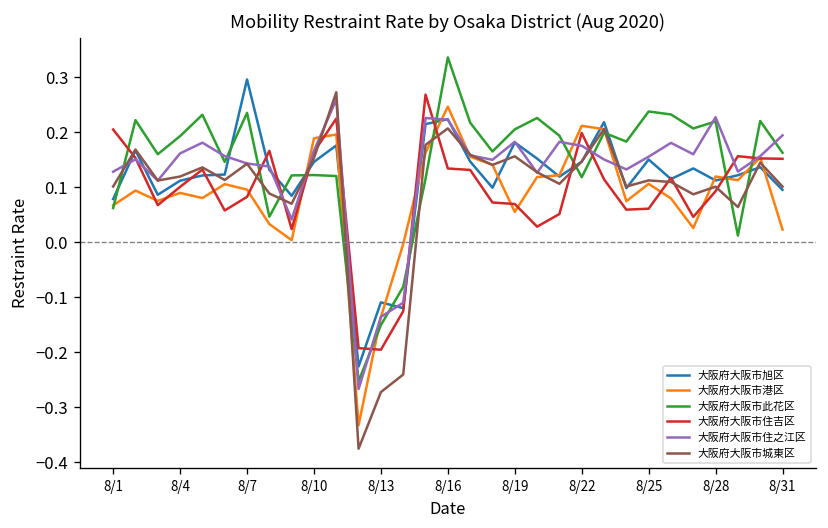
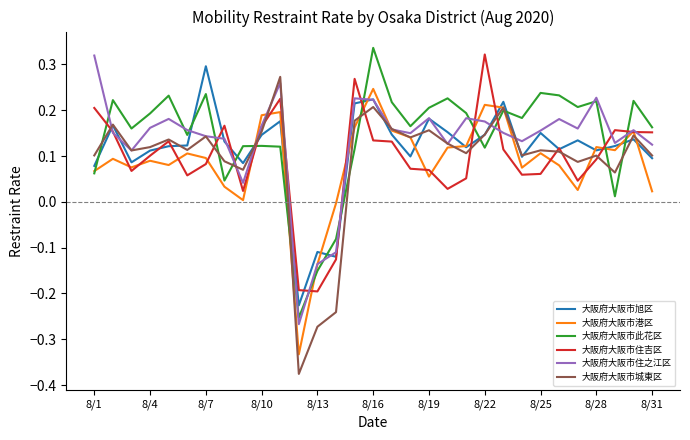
大阪府大阪市住之江区, 8/1: 0.13 -> 0.32
大阪府大阪市住吉区, 8/22: 0.20 -> 0.32
大阪府大阪市住之江区, 8/31: 0.19 -> 0.12
